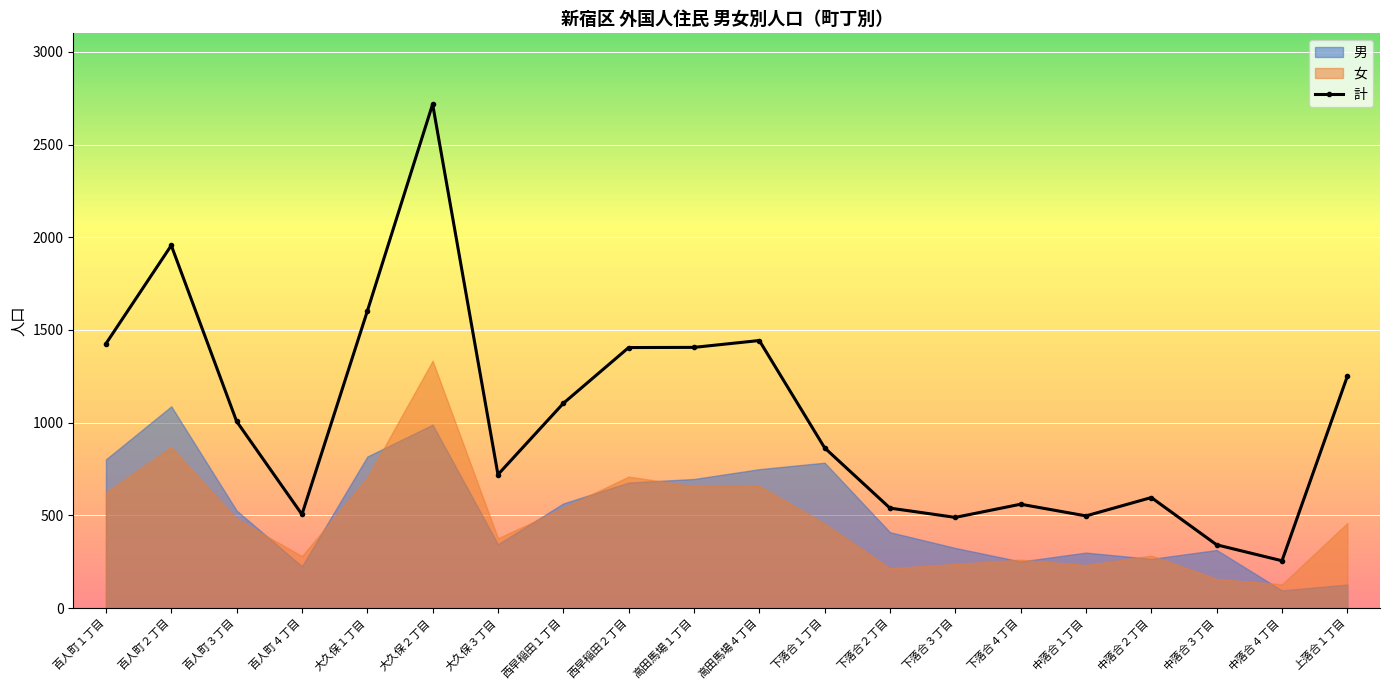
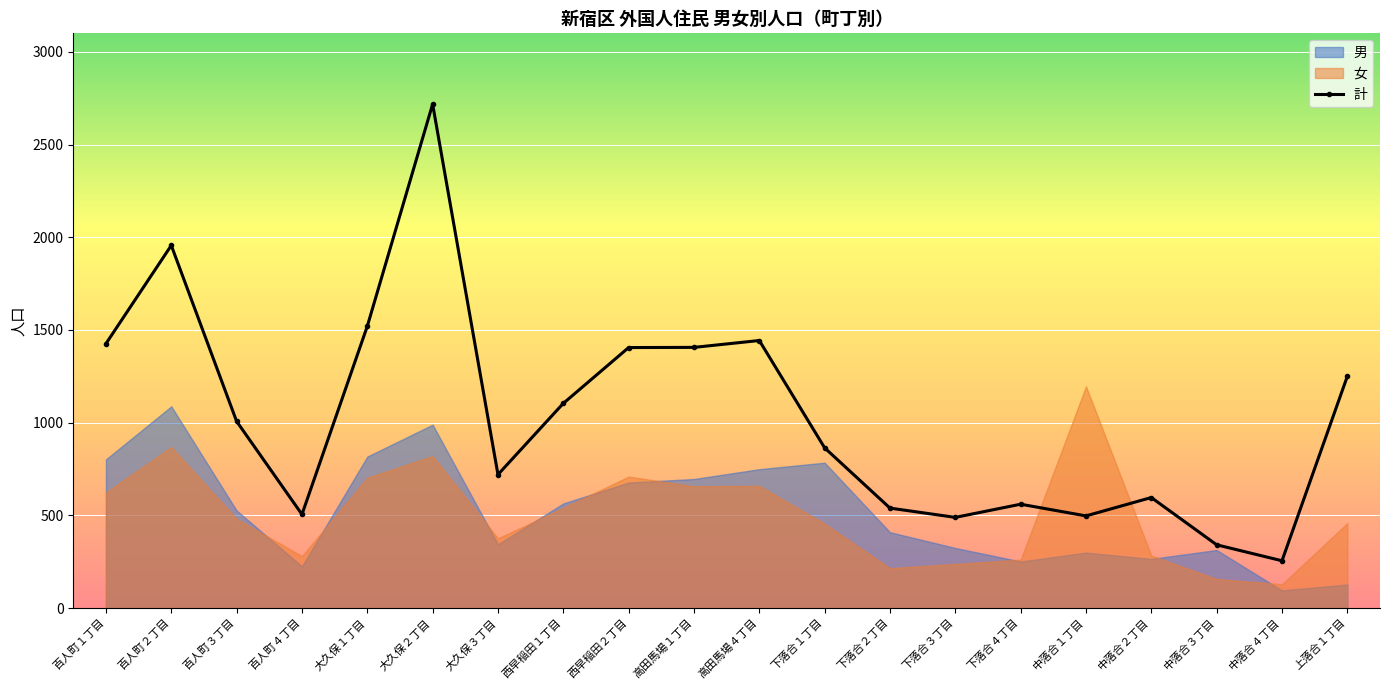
計, 大久保１丁目: 1600 -> 1520
女, 大久保２丁目: 1330 -> 820
女, 中落合１丁目: 230 -> 1200
